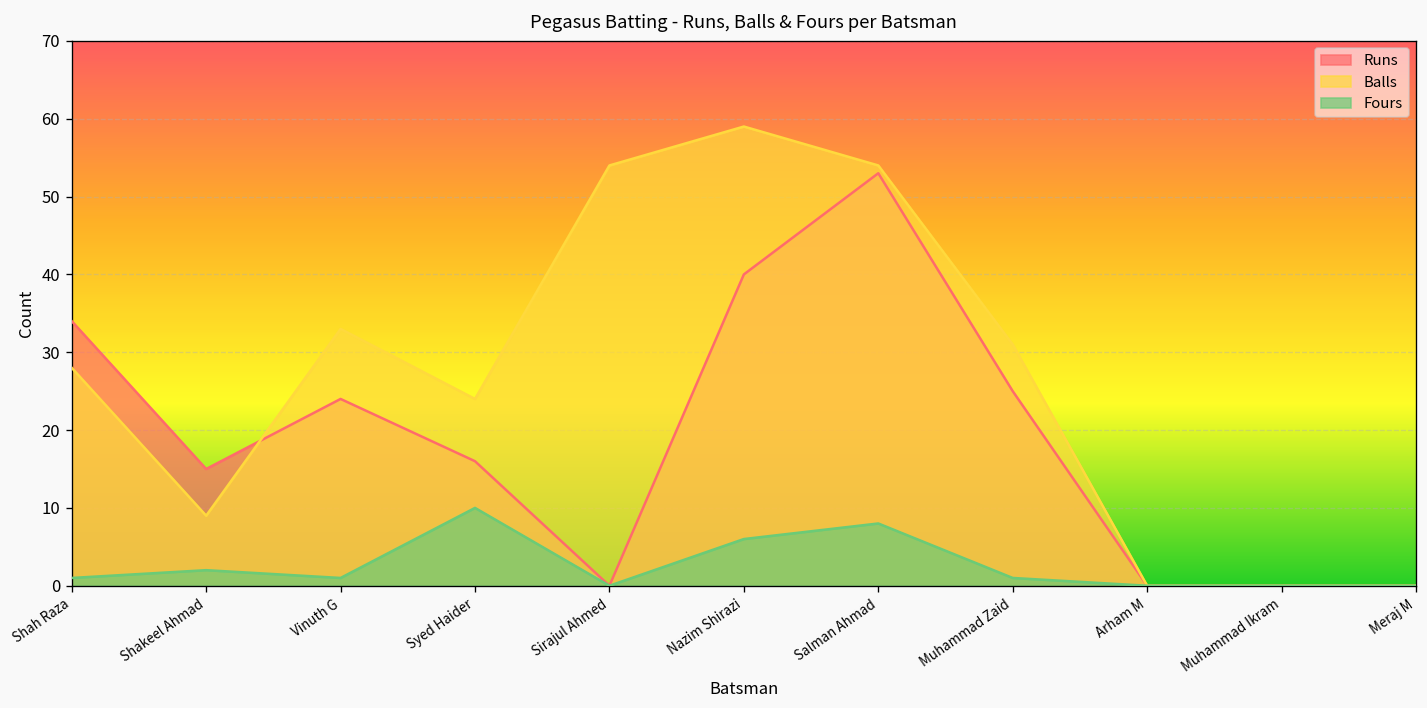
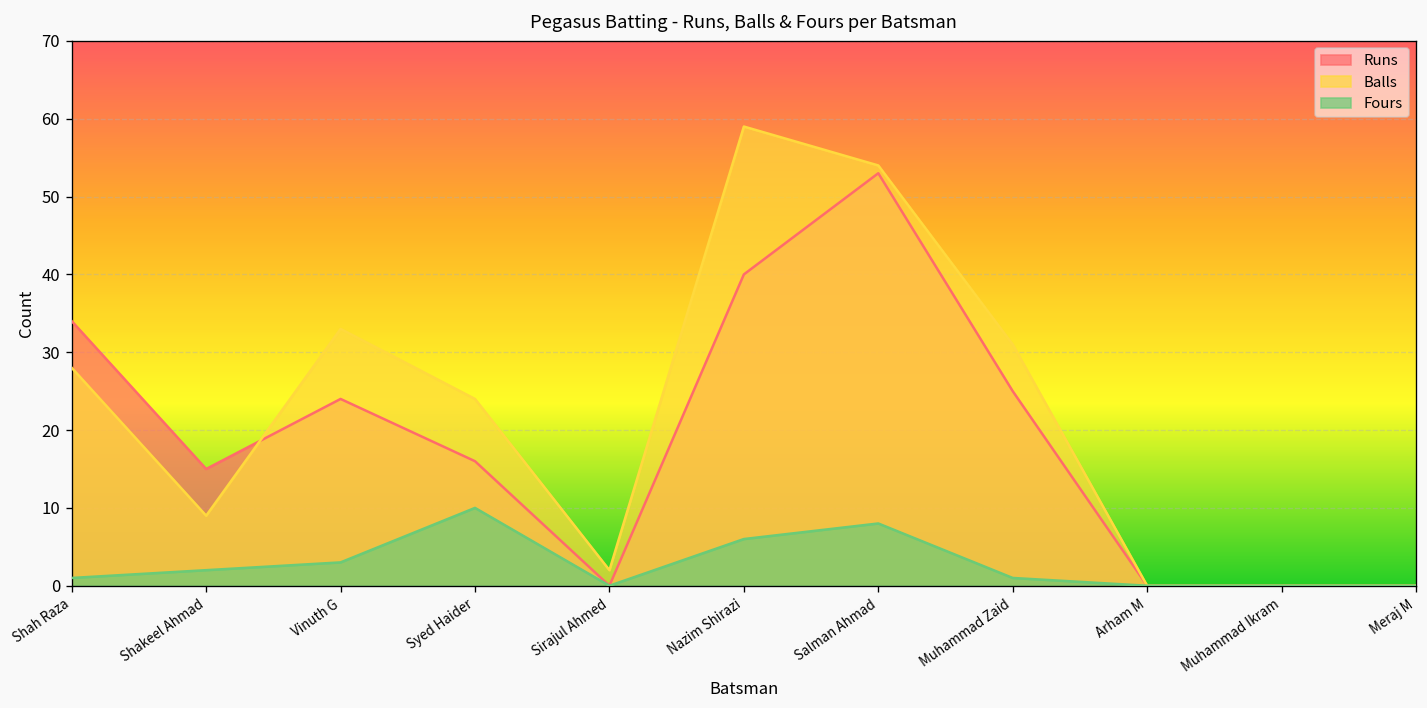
Fours, Vinuth G: 1 -> 3
Balls, Sirajul Ahmed: 54 -> 2
